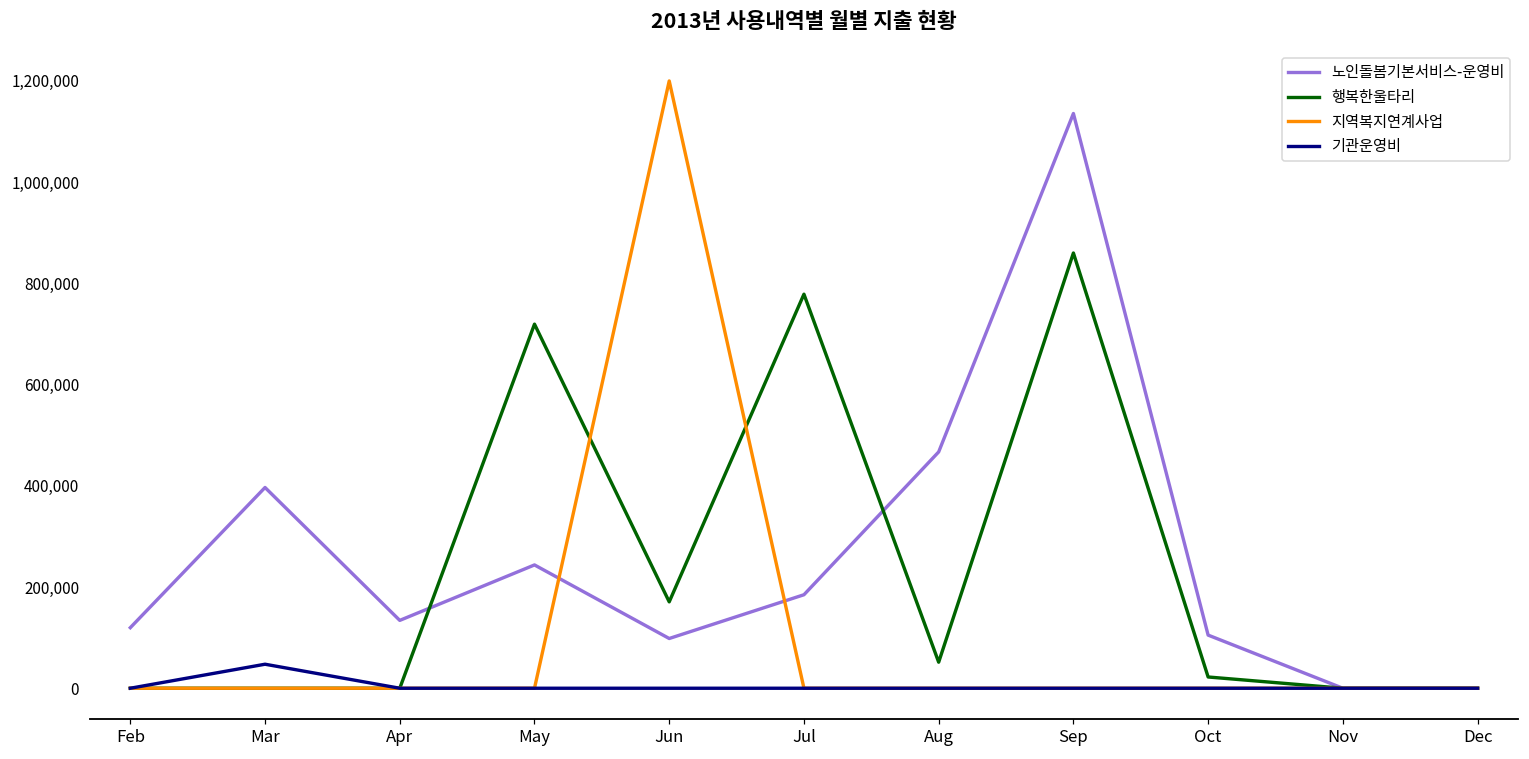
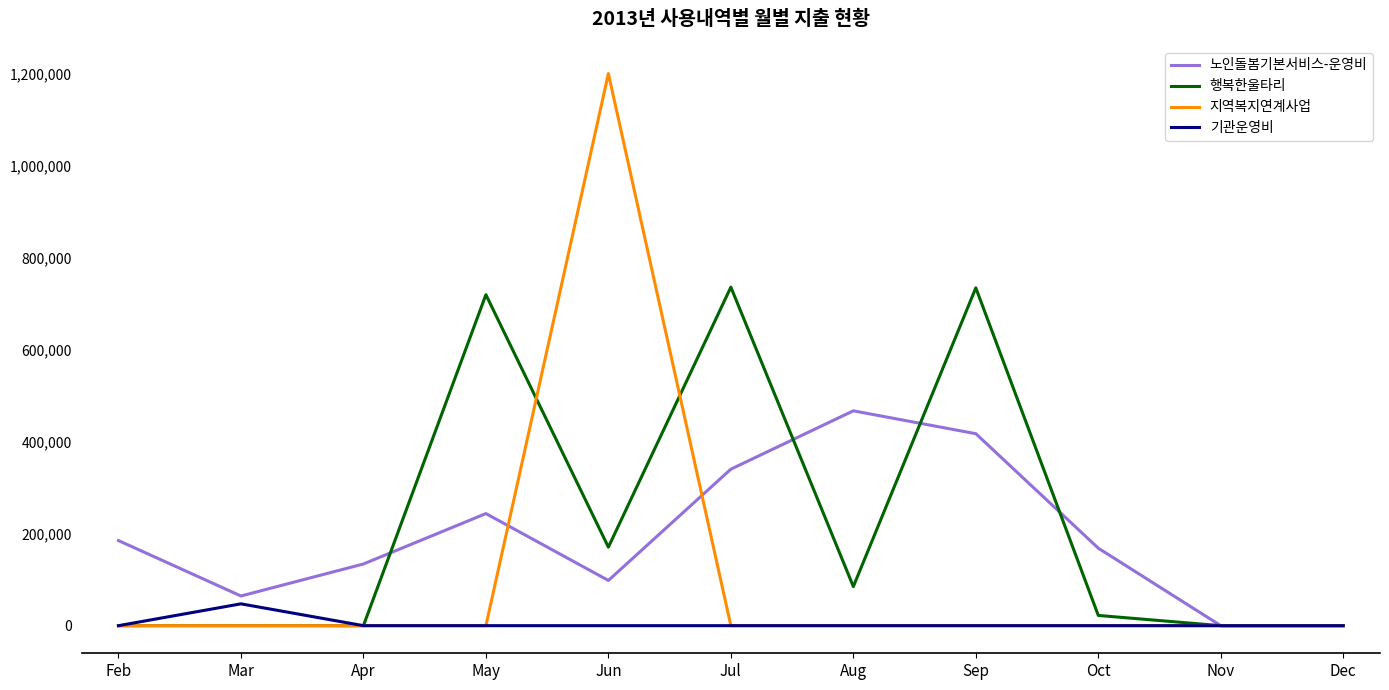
노인돌봄기본서비스-운영비, Feb: 120,000 -> 190,000
노인돌봄기본서비스-운영비, Mar: 400,000 -> 60,000
노인돌봄기본서비스-운영비, Jul: 180,000 -> 340,000
행복한울타리, Jul: 780,000 -> 740,000
행복한울타리, Aug: 50,000 -> 90,000
노인돌봄기본서비스-운영비, Sep: 1,140,000 -> 420,000
행복한울타리, Sep: 860,000 -> 730,000
노인돌봄기본서비스-운영비, Oct: 100,000 -> 170,000
